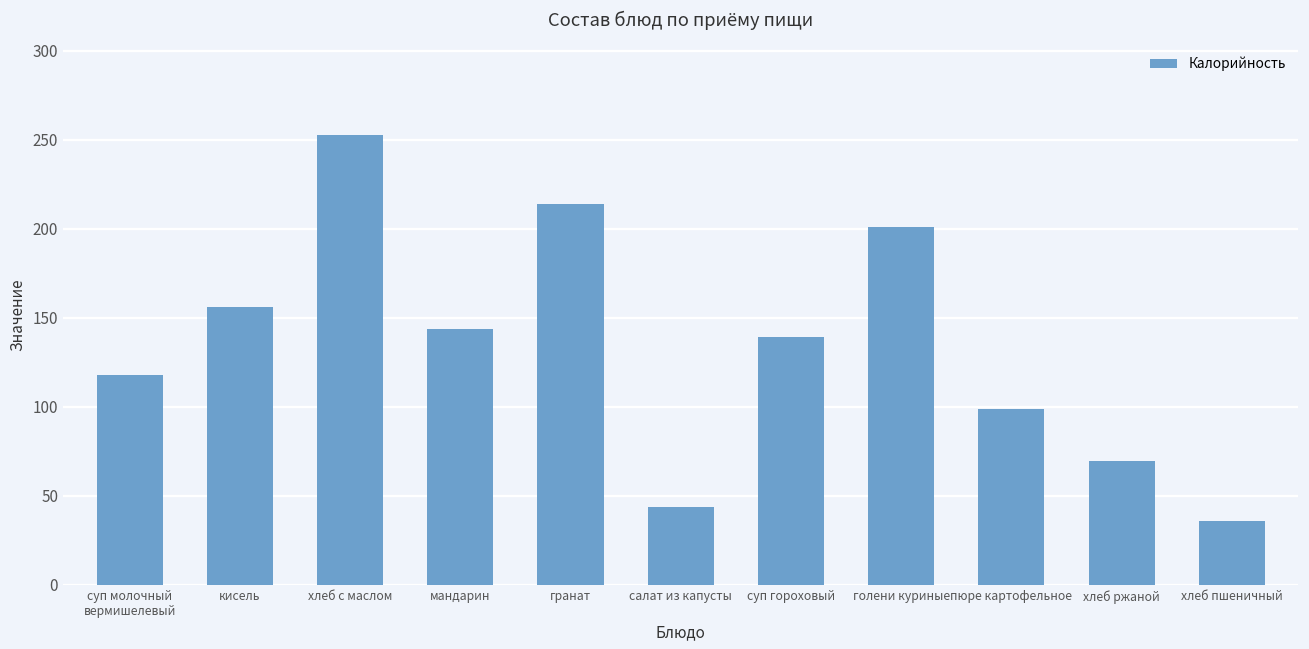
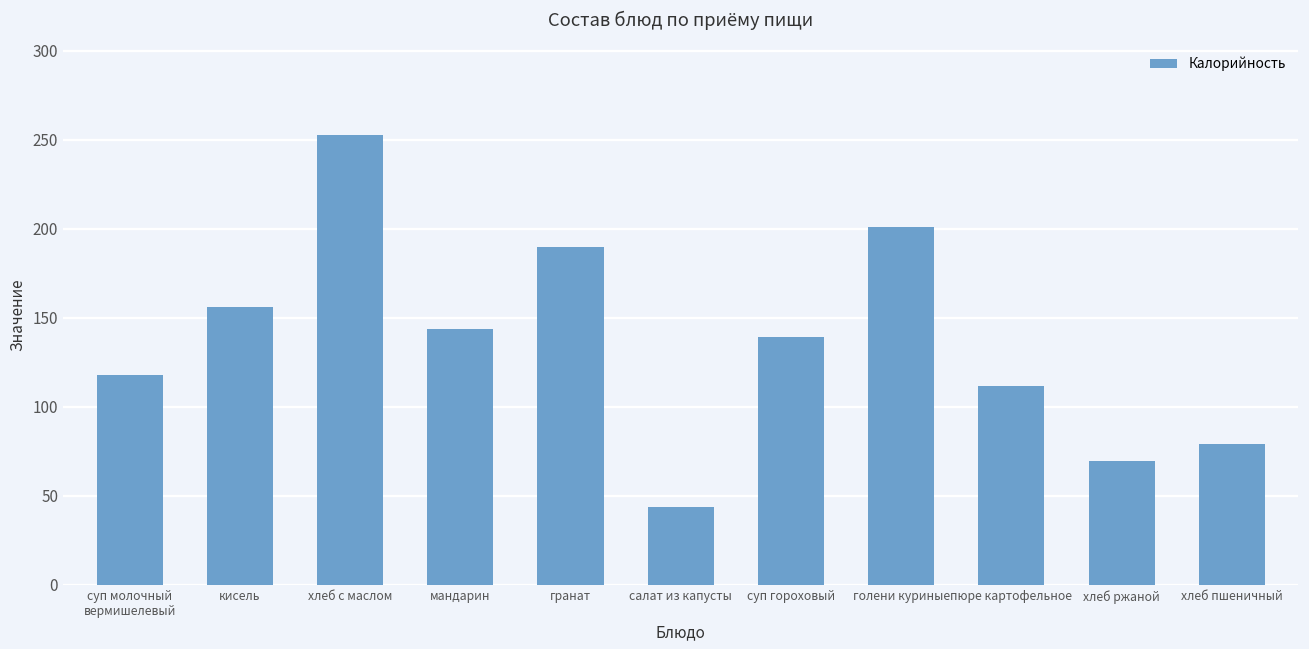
гранат: 214 -> 190
пюре картофельное: 99 -> 112
хлеб пшеничный: 36 -> 79
